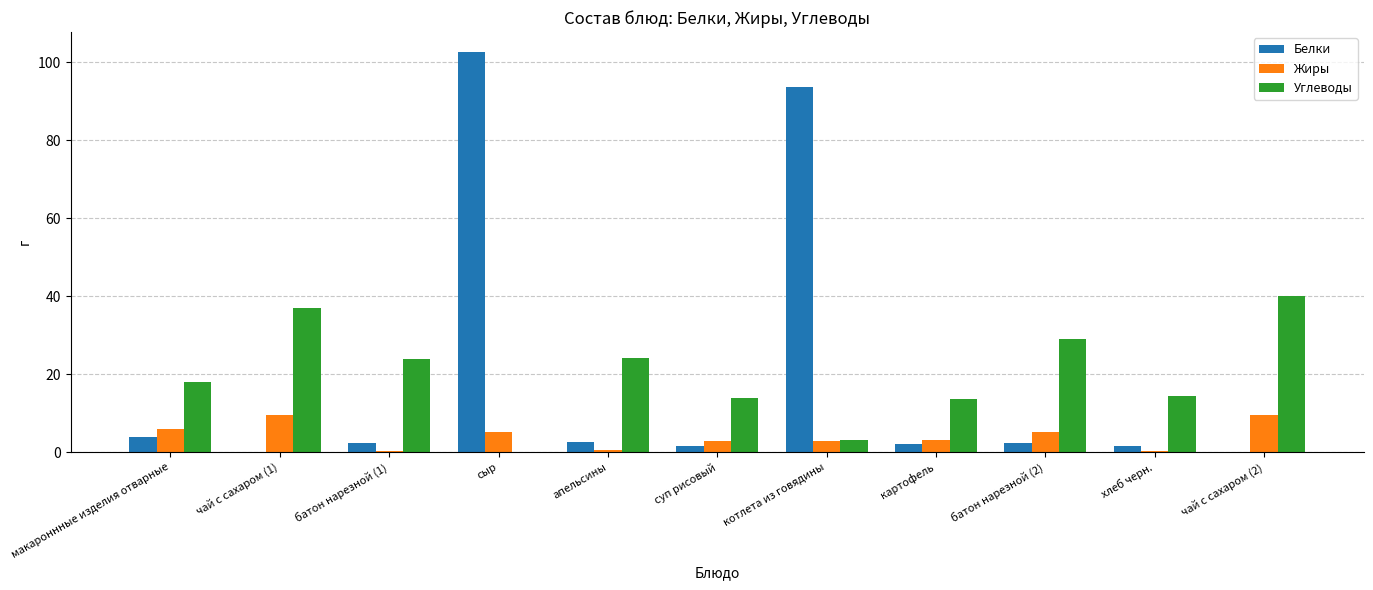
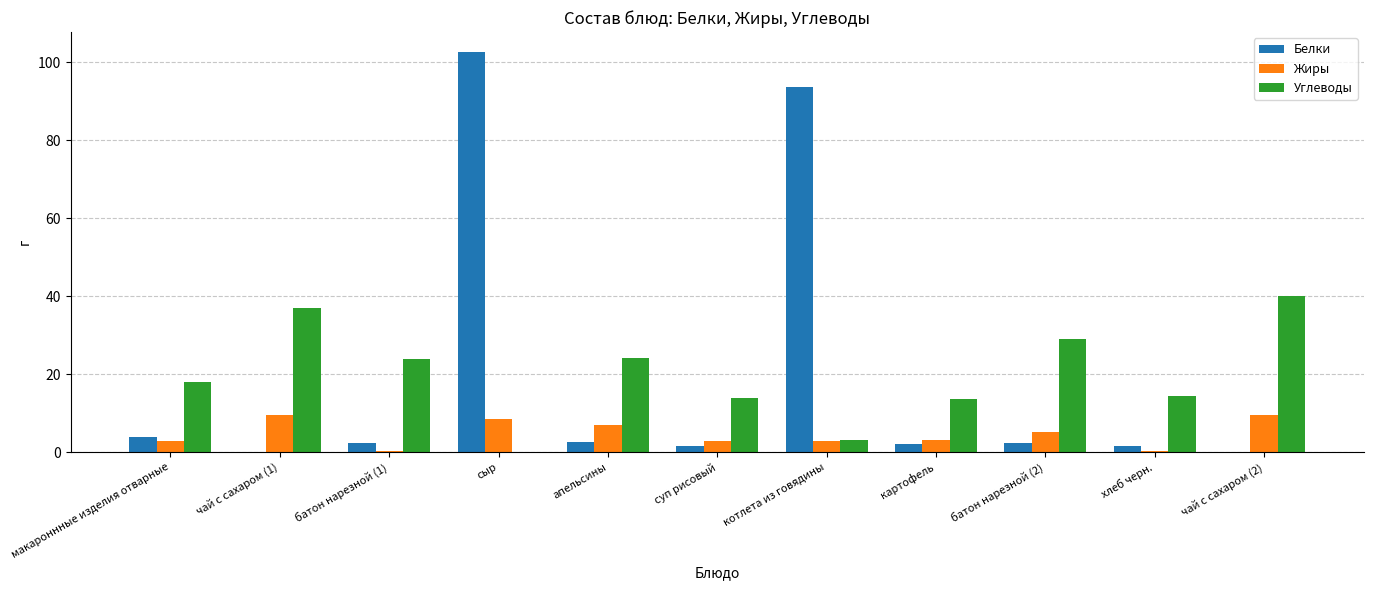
Жиры, макароннные изделия отварные: 6 -> 3
Жиры, сыр: 5 -> 9
Жиры, апельсины: 1 -> 7
